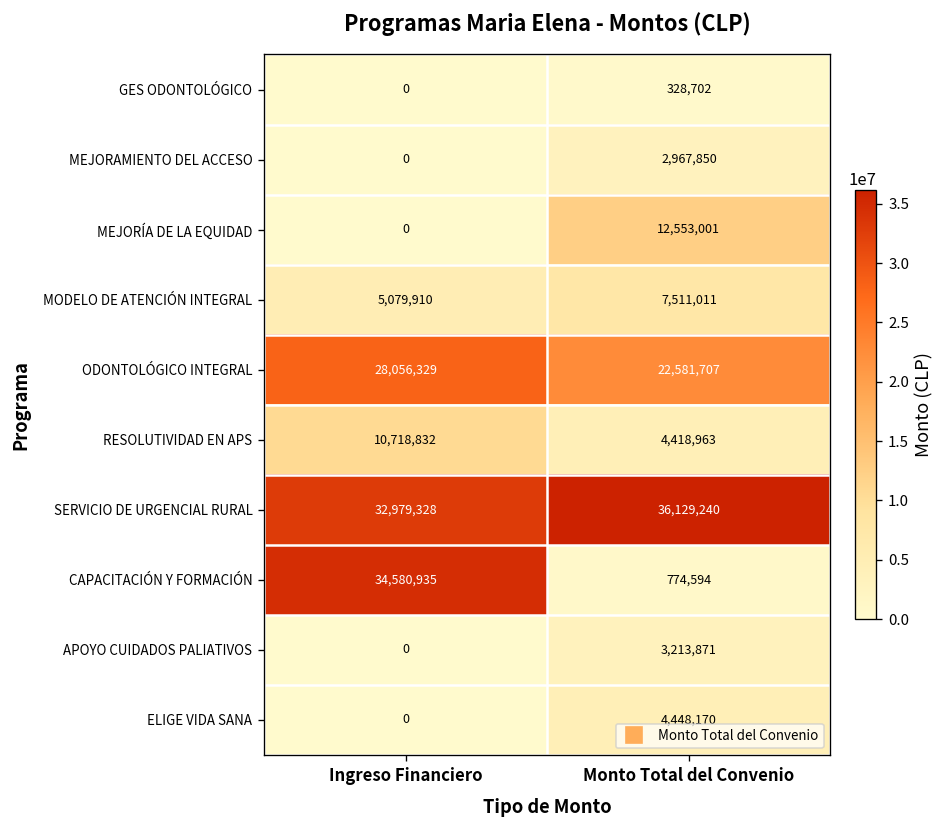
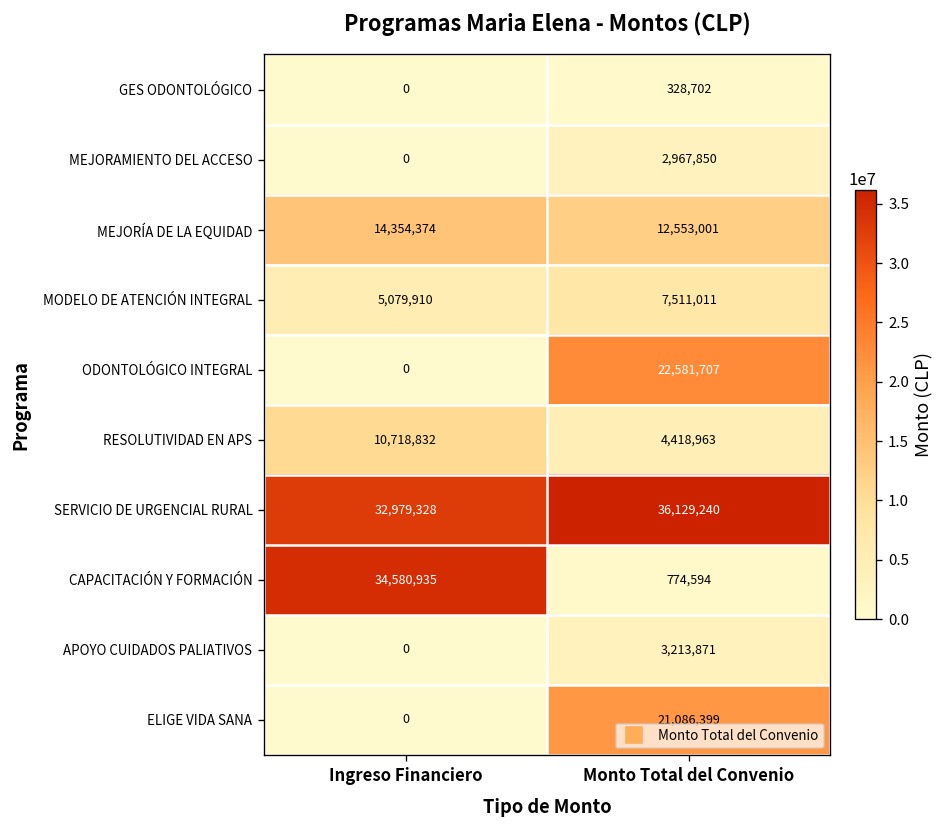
MEJORÍA DE LA EQUIDAD, Ingreso Financiero: 0 -> 14,354,374
ODONTOLÓGICO INTEGRAL, Ingreso Financiero: 28,056,329 -> 0
ELIGE VIDA SANA, Monto Total del Convenio: 4,448,170 -> 21,086,399
